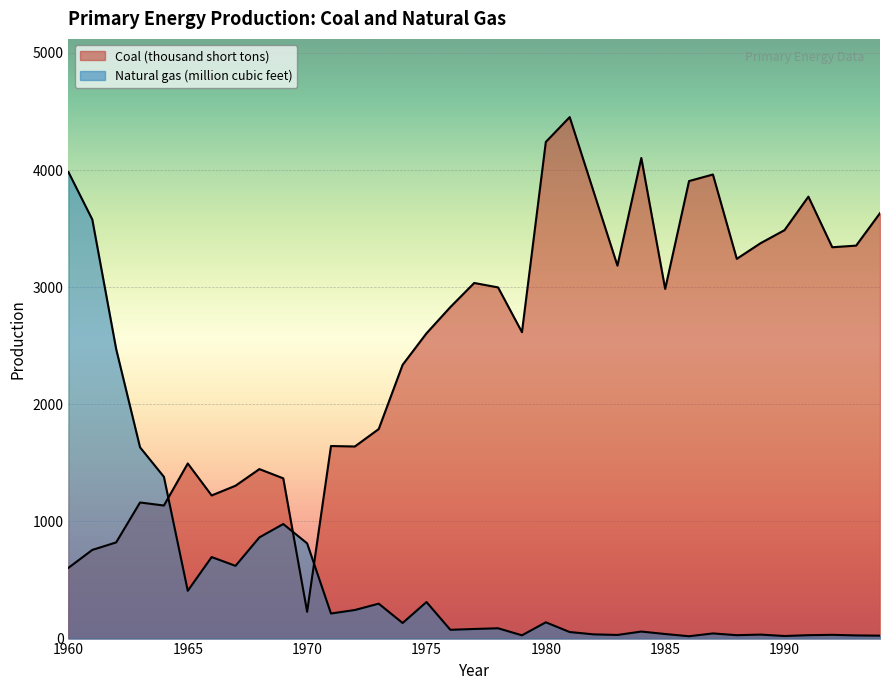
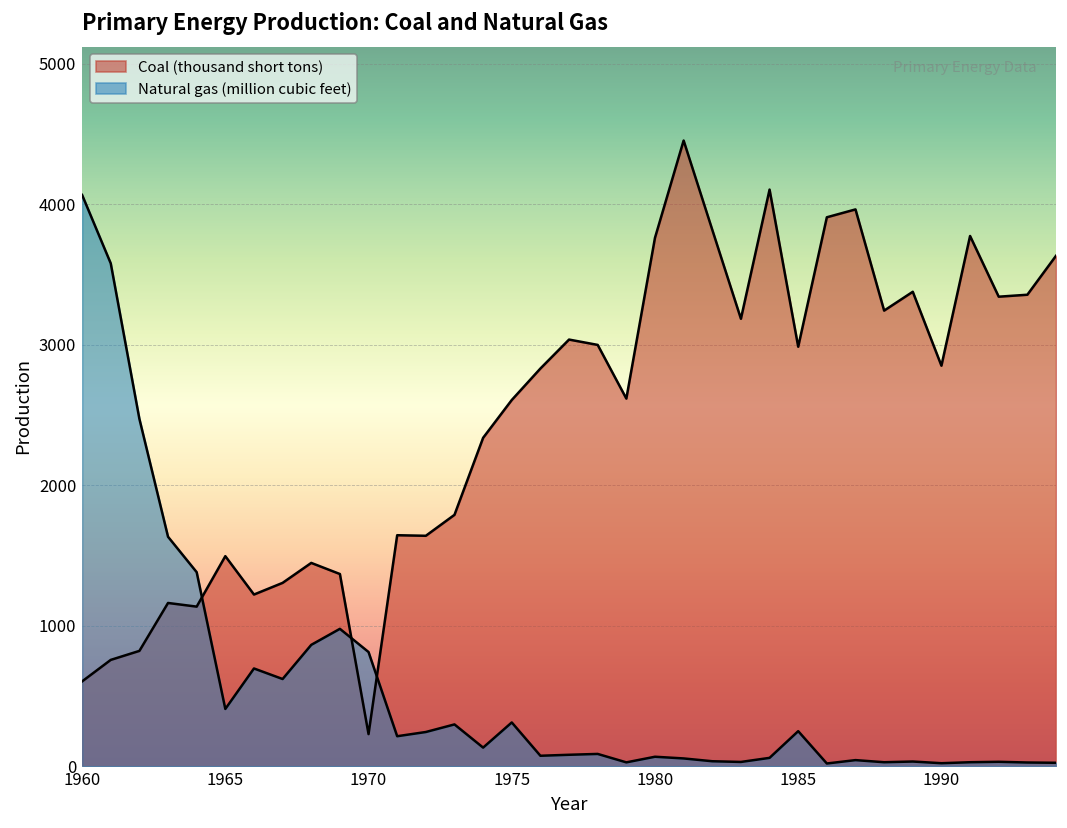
Natural gas (million cubic feet), 1960: 3980 -> 4070
Coal (thousand short tons), 1980: 4240 -> 3760
Natural gas (million cubic feet), 1980: 140 -> 70
Natural gas (million cubic feet), 1985: 40 -> 250
Coal (thousand short tons), 1990: 3490 -> 2850
